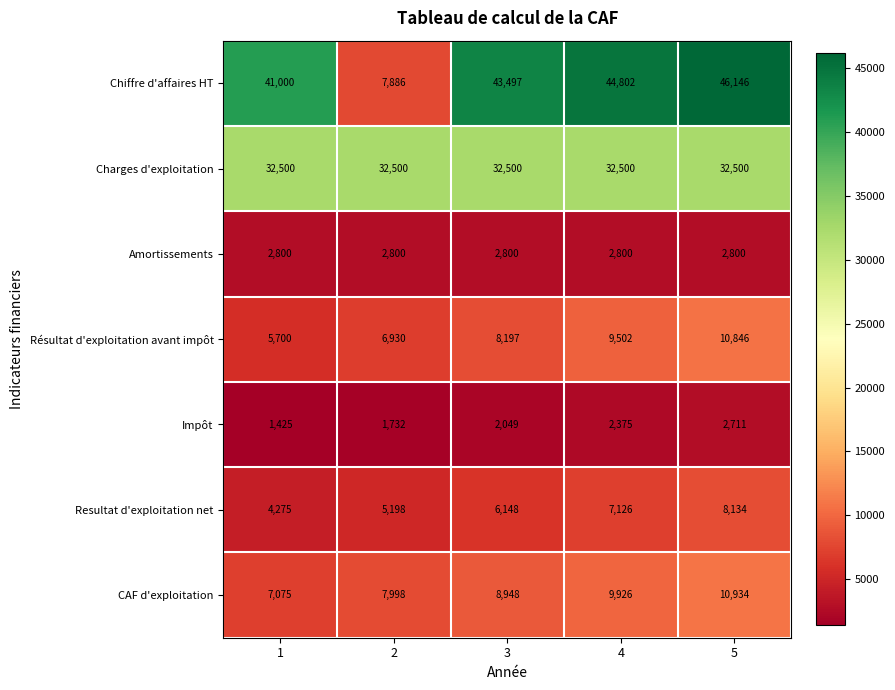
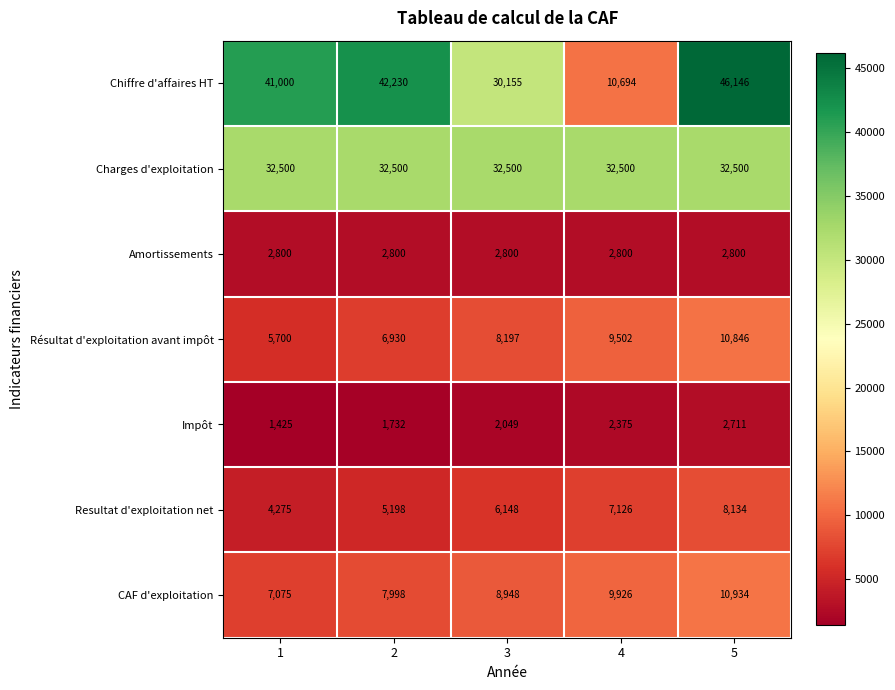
Chiffre d'affaires HT, 2: 7,886 -> 42,230
Chiffre d'affaires HT, 3: 43,497 -> 30,155
Chiffre d'affaires HT, 4: 44,802 -> 10,694
